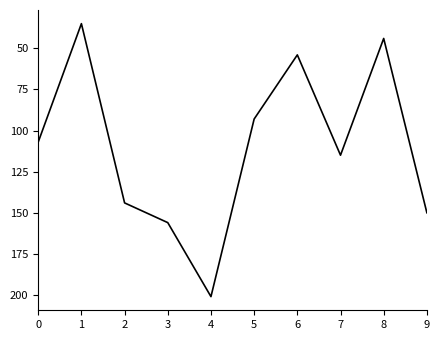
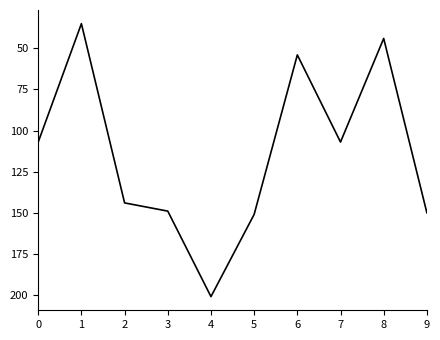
3: 156 -> 149
5: 93 -> 151
7: 115 -> 107
